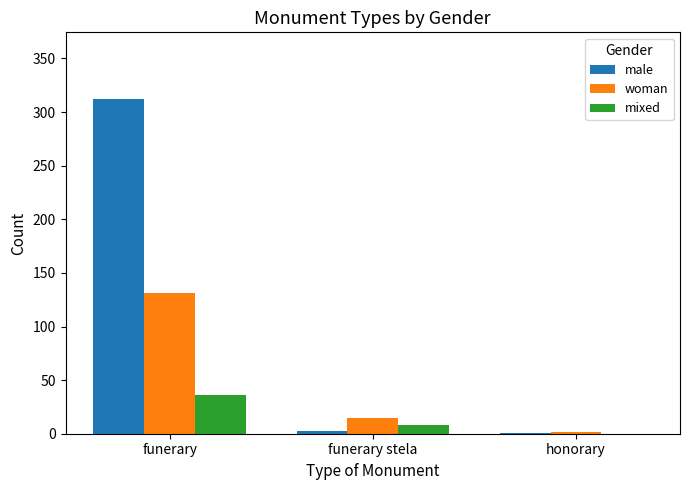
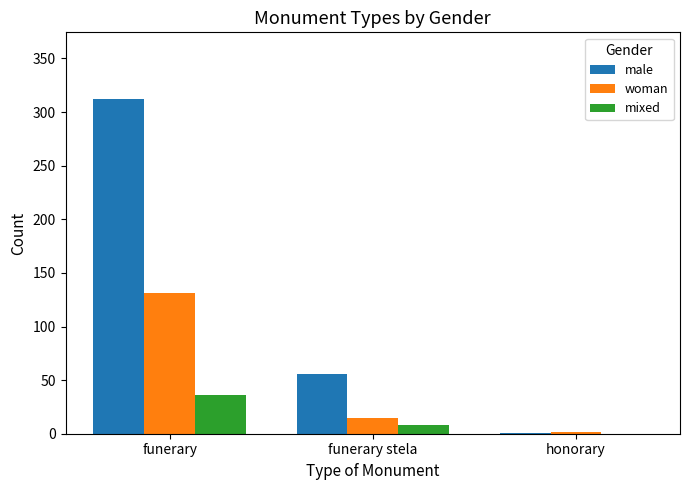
male, funerary stela: 3 -> 56
